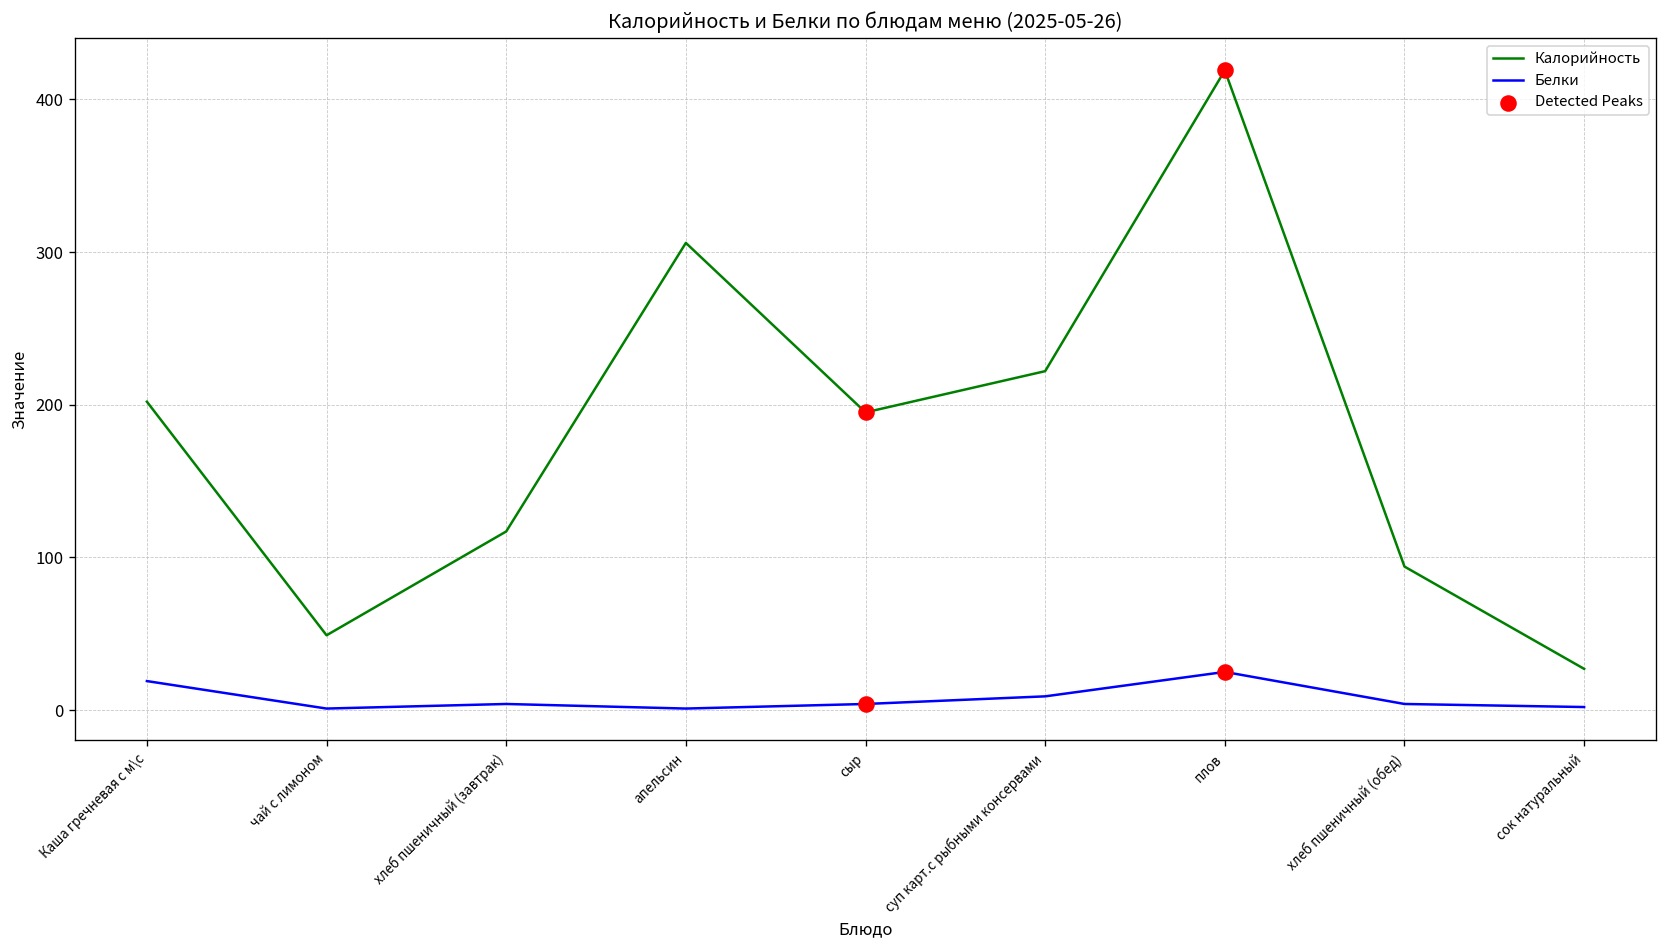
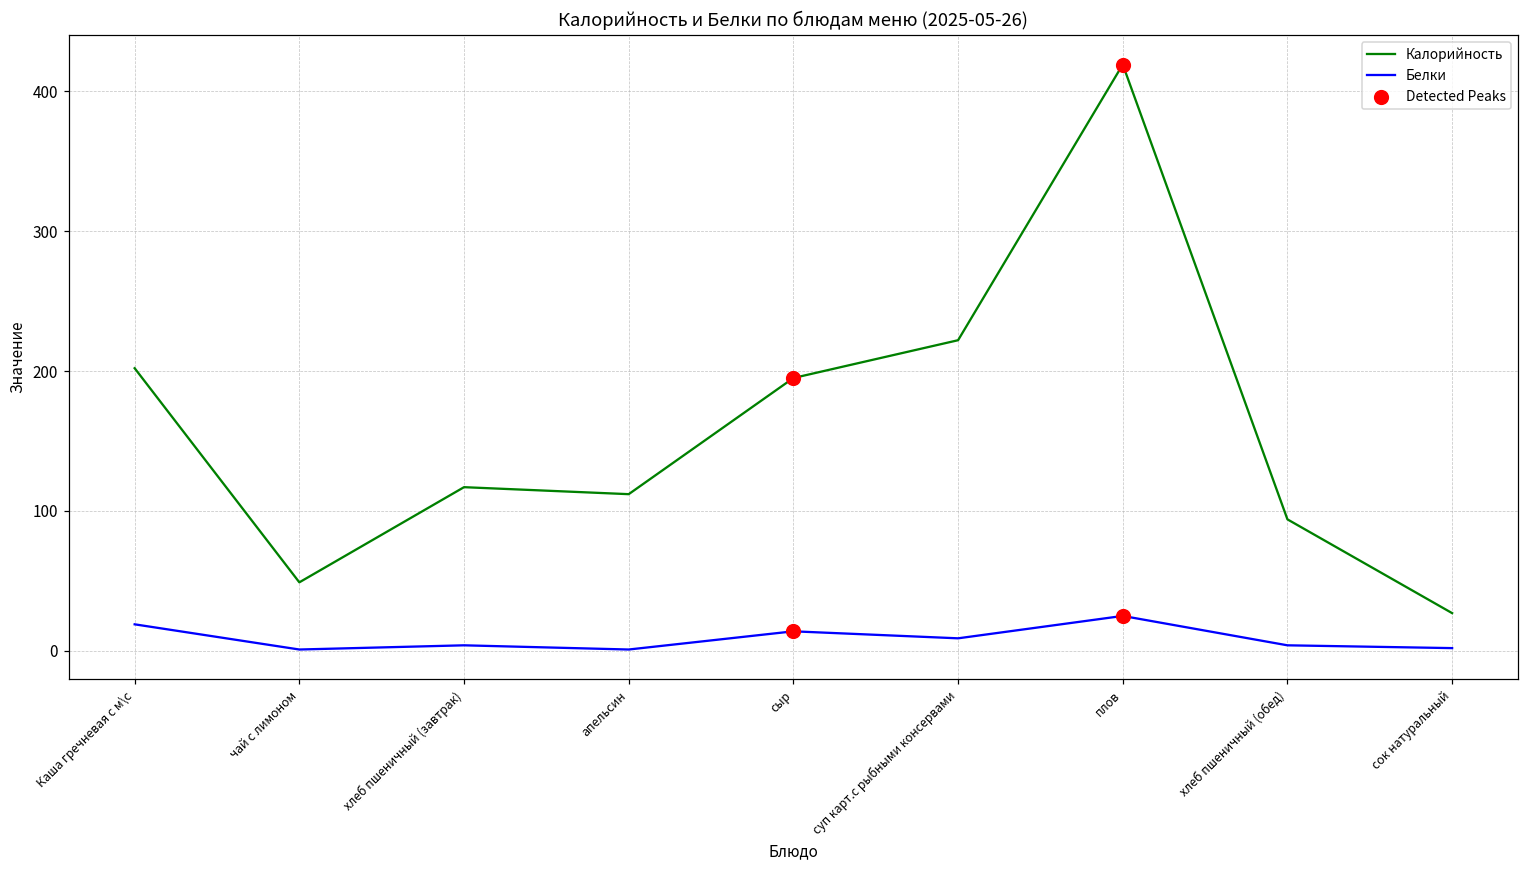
Калорийность, апельсин: 306 -> 112
Белки, сыр: 4 -> 14
